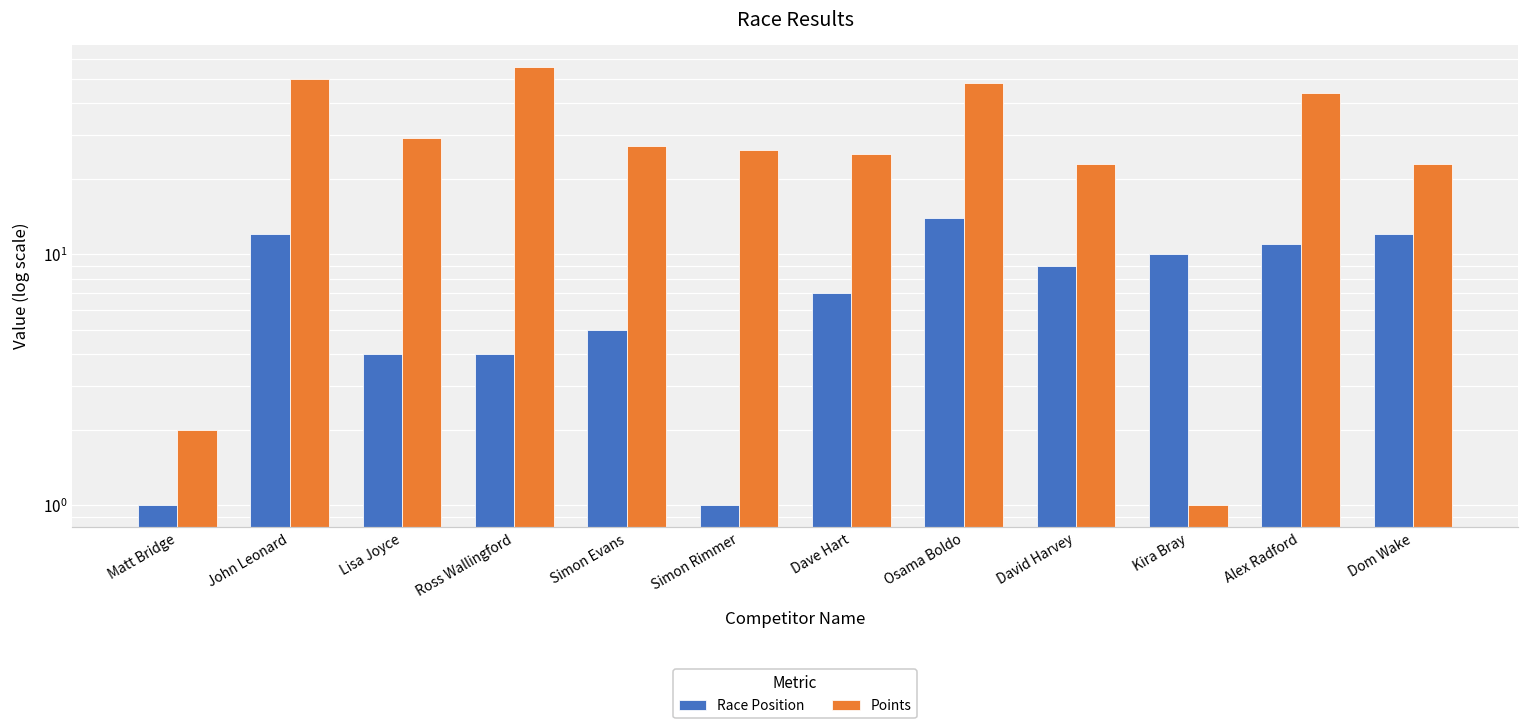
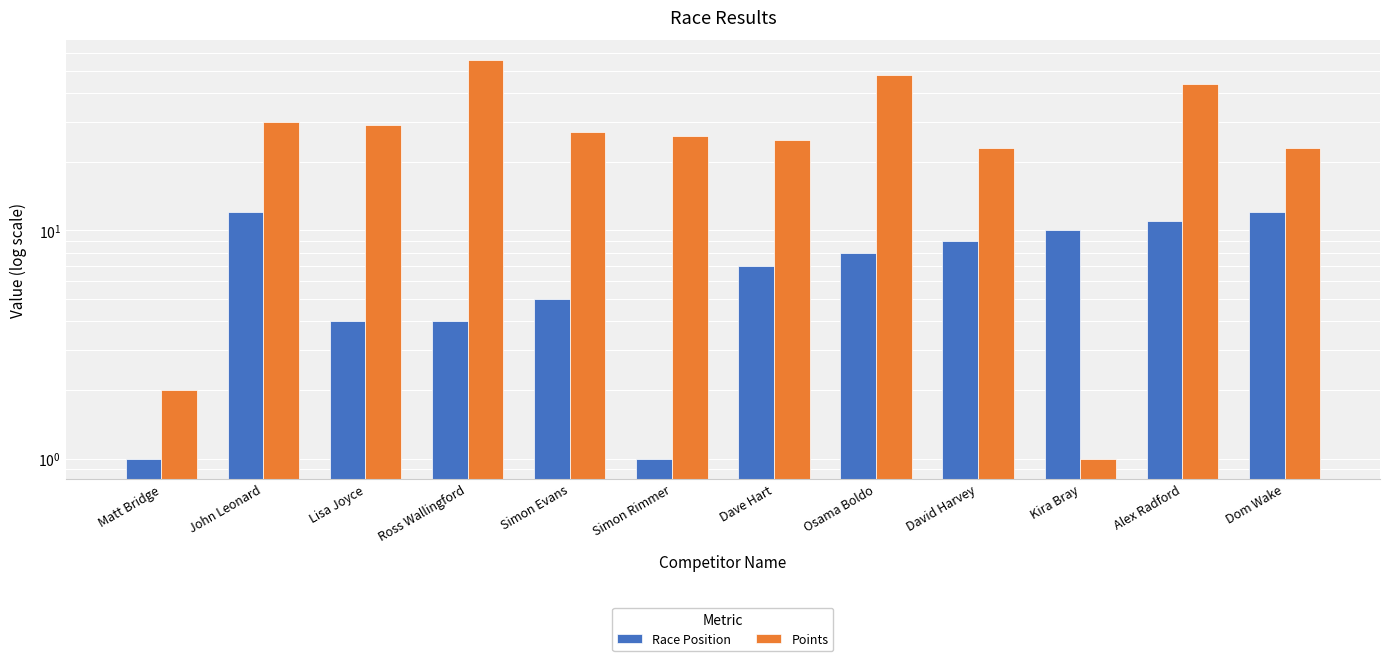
Points, John Leonard: 50 -> 30
Race Position, Osama Boldo: 14 -> 8
